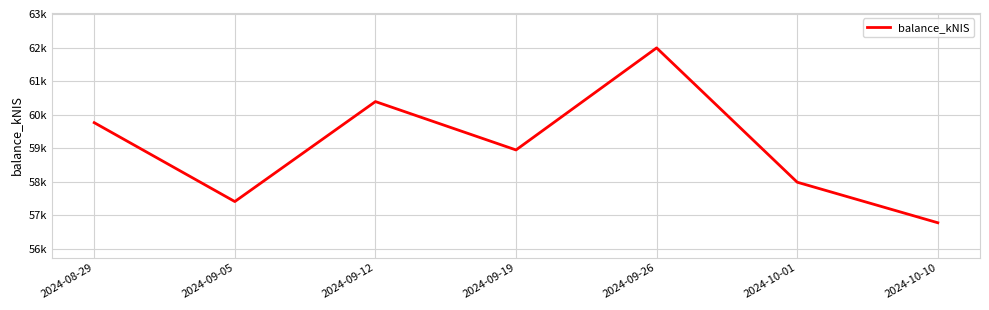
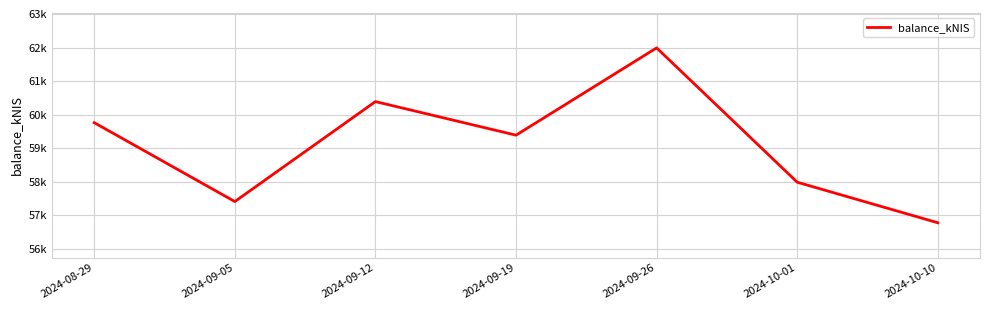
2024-09-19: 59000 -> 59400
